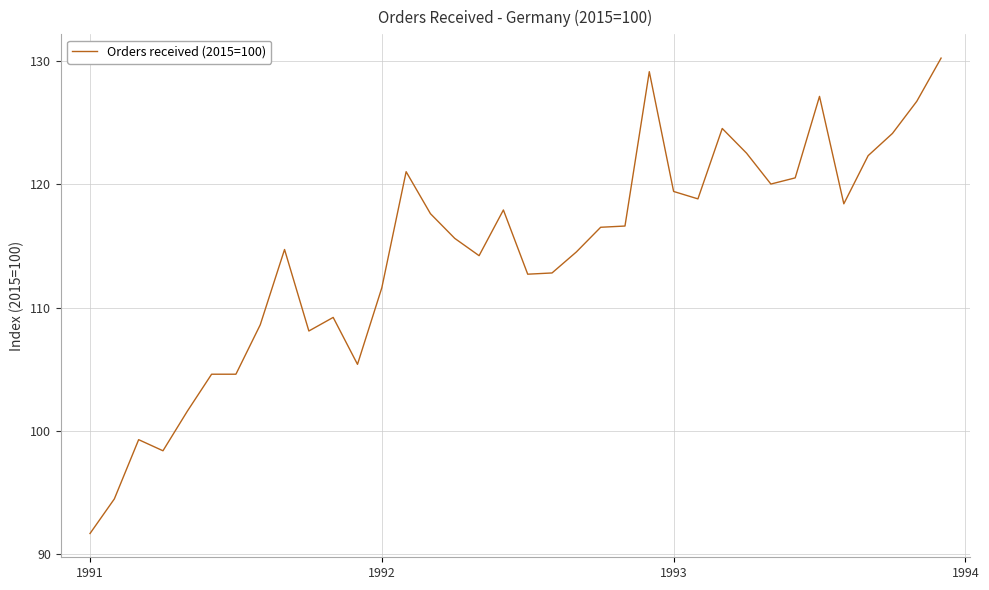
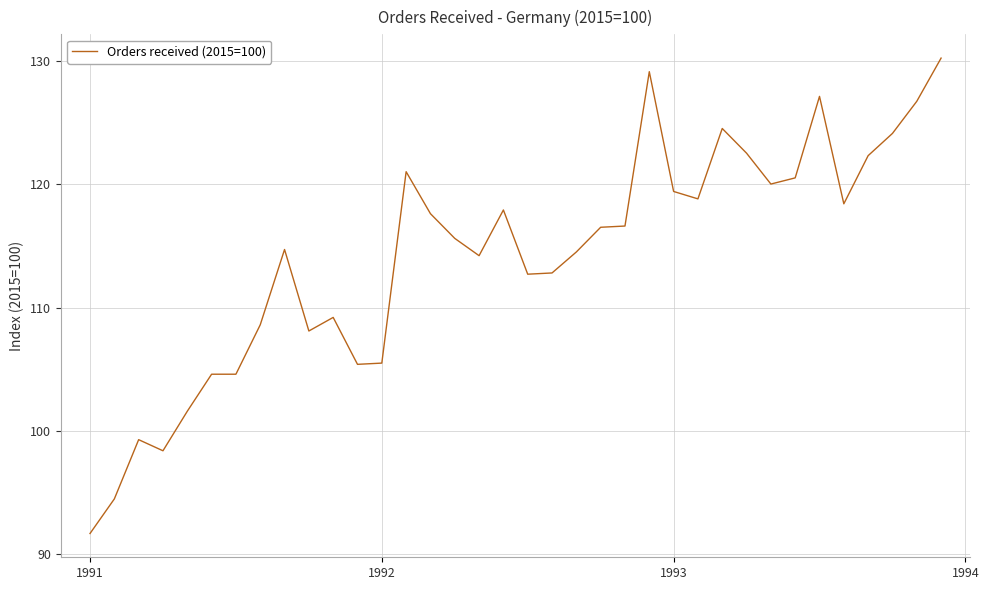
1992: 111.6 -> 105.5
